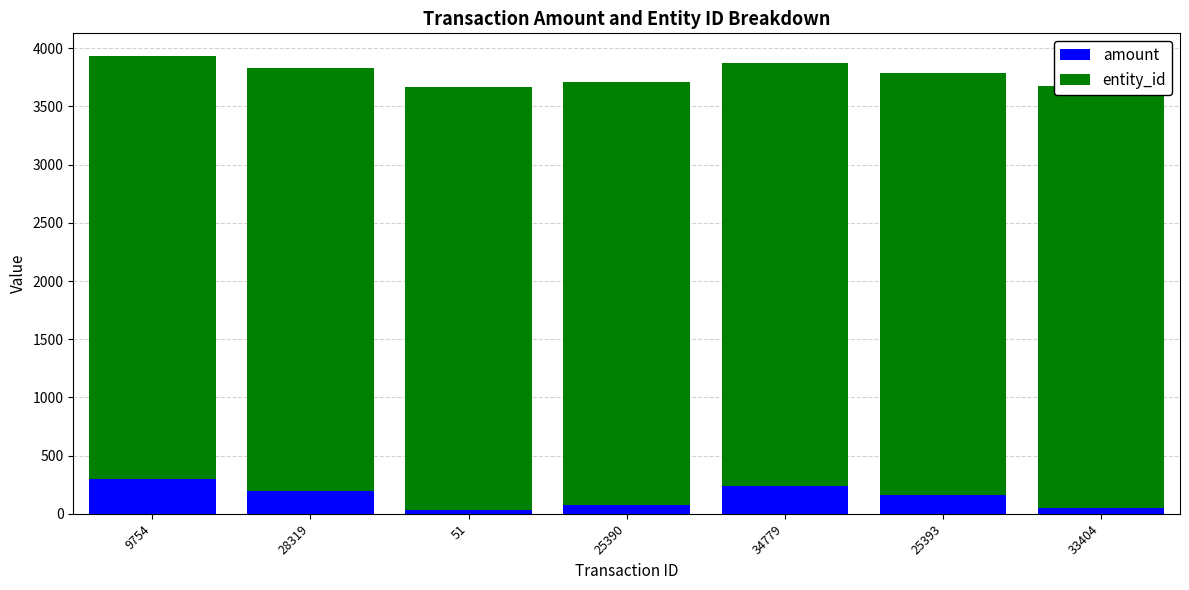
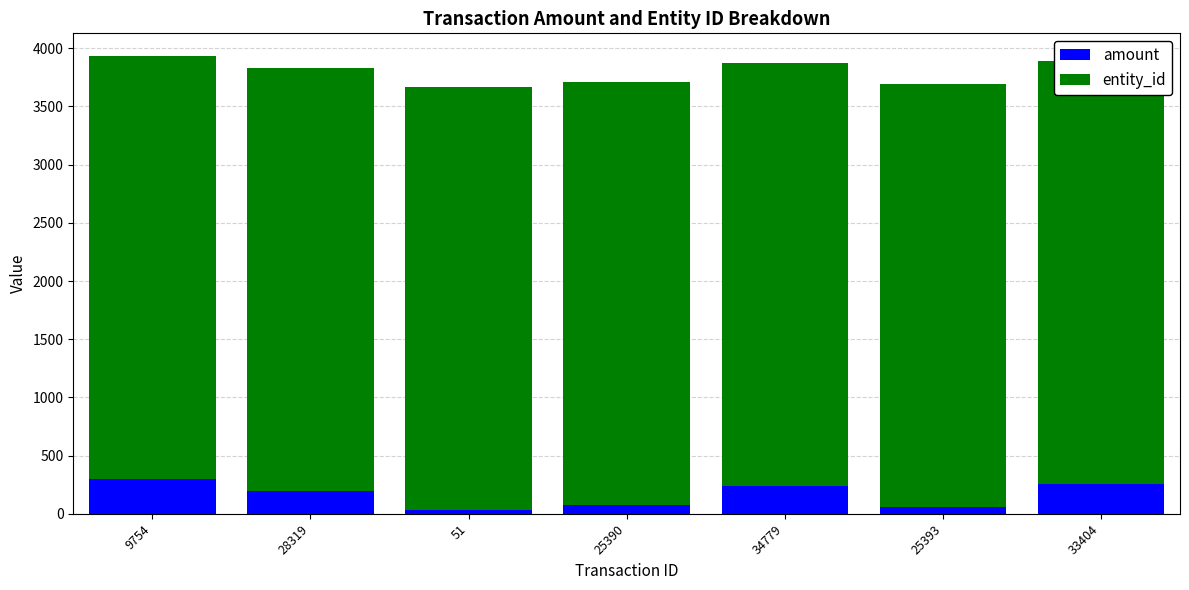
amount, 25393: 160 -> 60
amount, 33404: 50 -> 260
